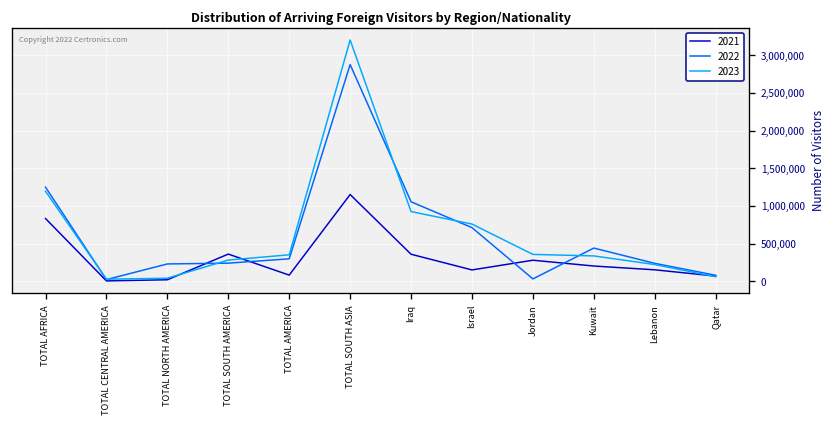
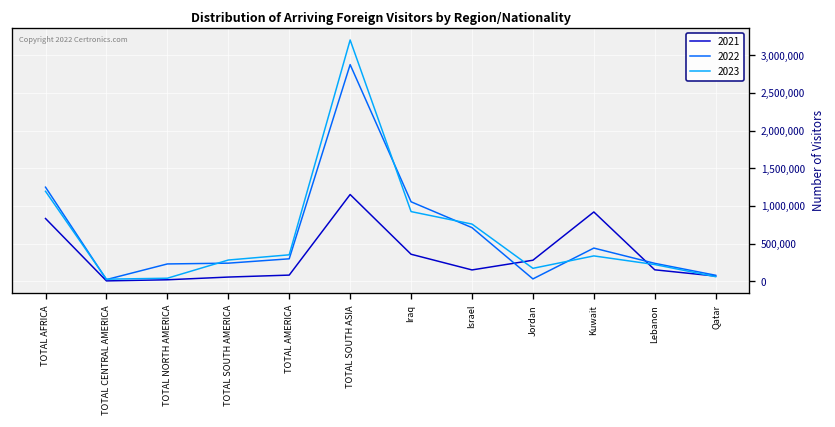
2021, TOTAL SOUTH AMERICA: 400,000 -> 100,000
2023, Jordan: 400,000 -> 200,000
2021, Kuwait: 200,000 -> 900,000
